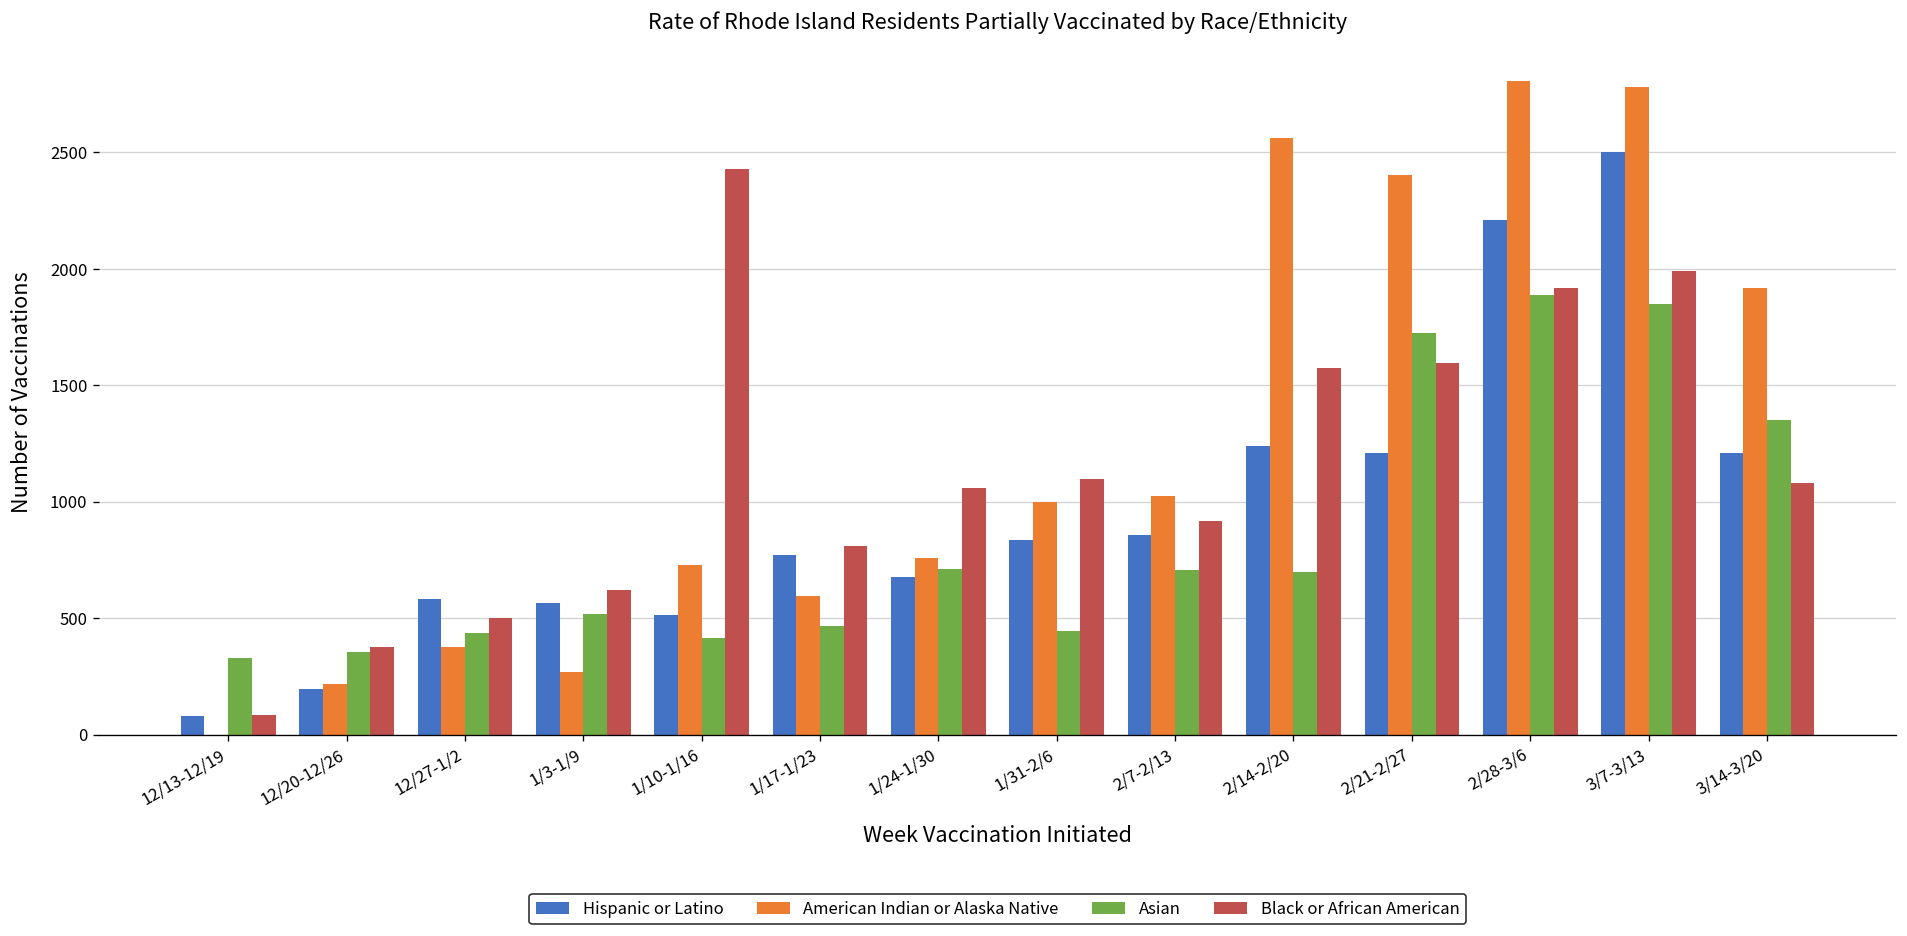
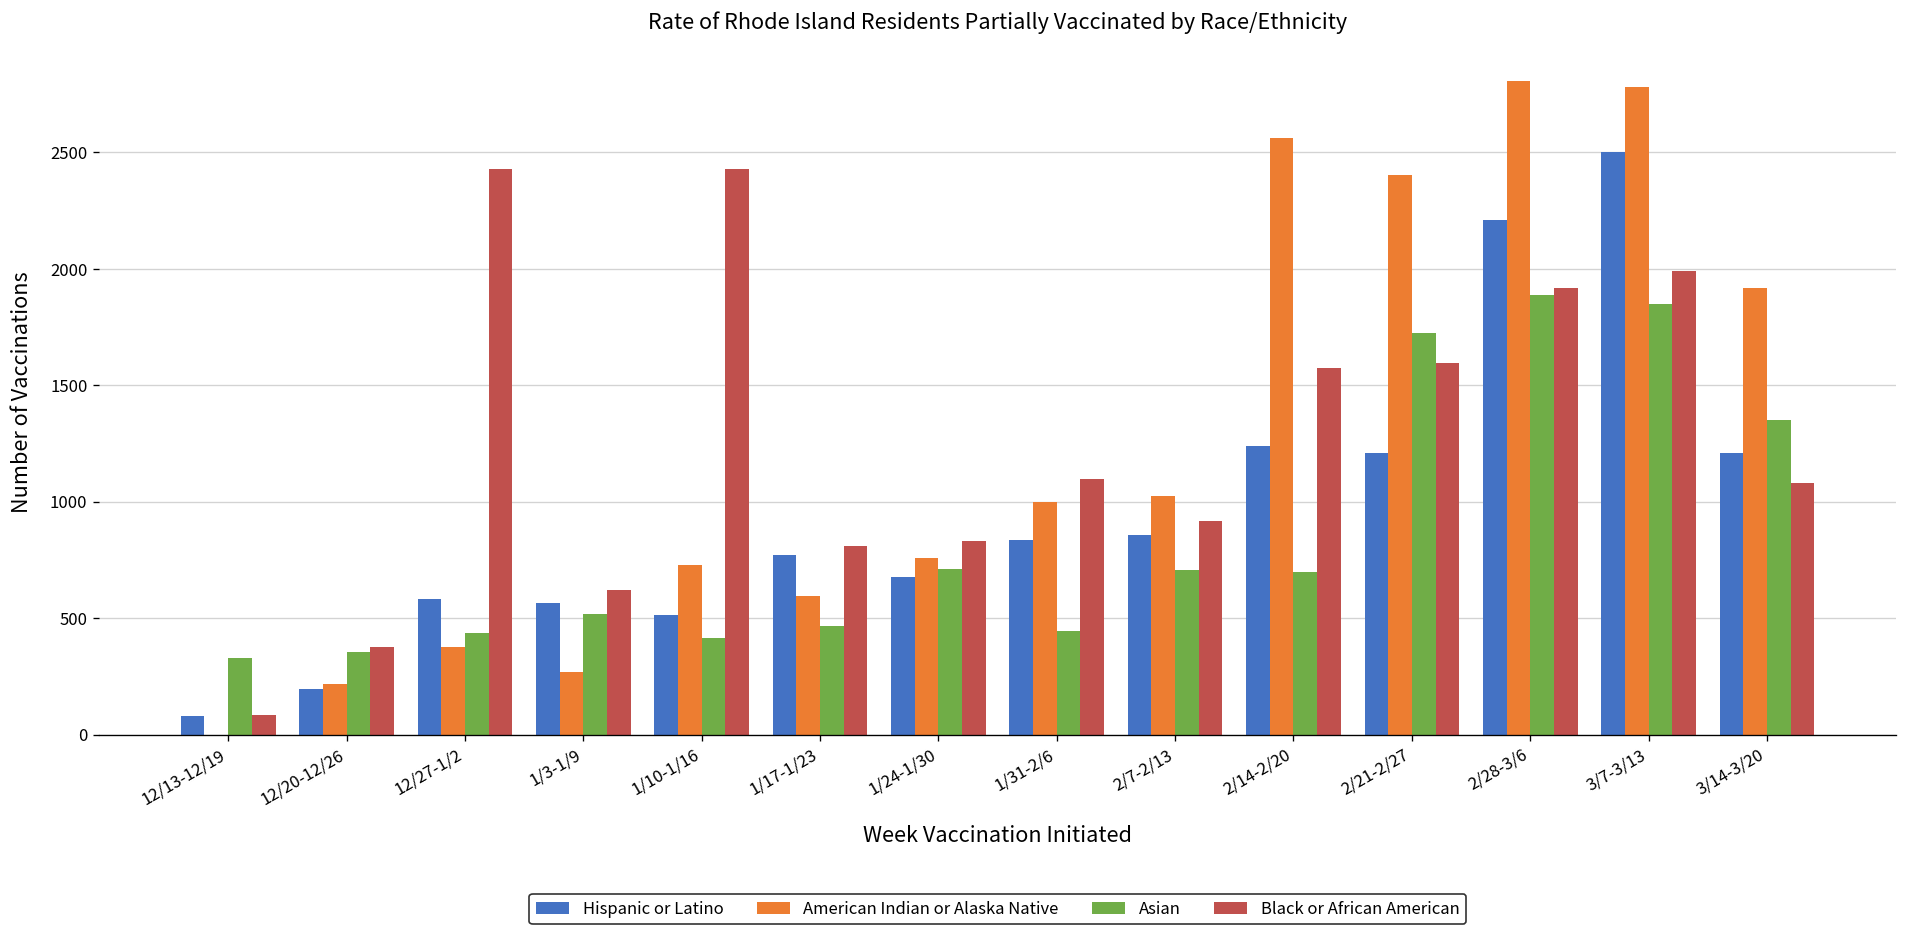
Black or African American, 12/27-1/2: 500 -> 2430
Black or African American, 1/24-1/30: 1060 -> 830
